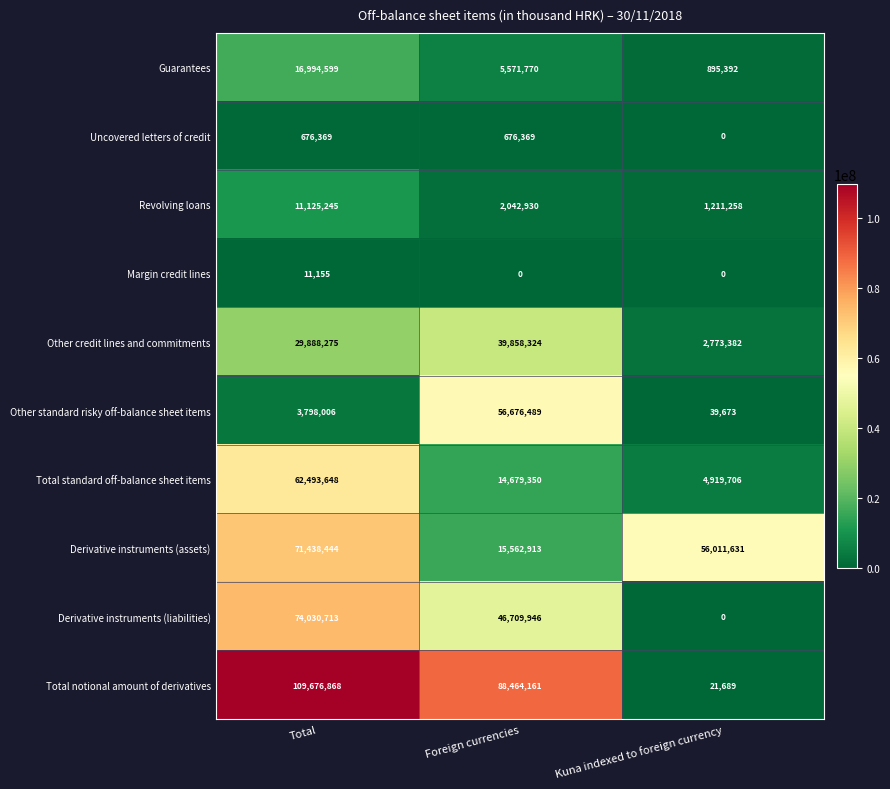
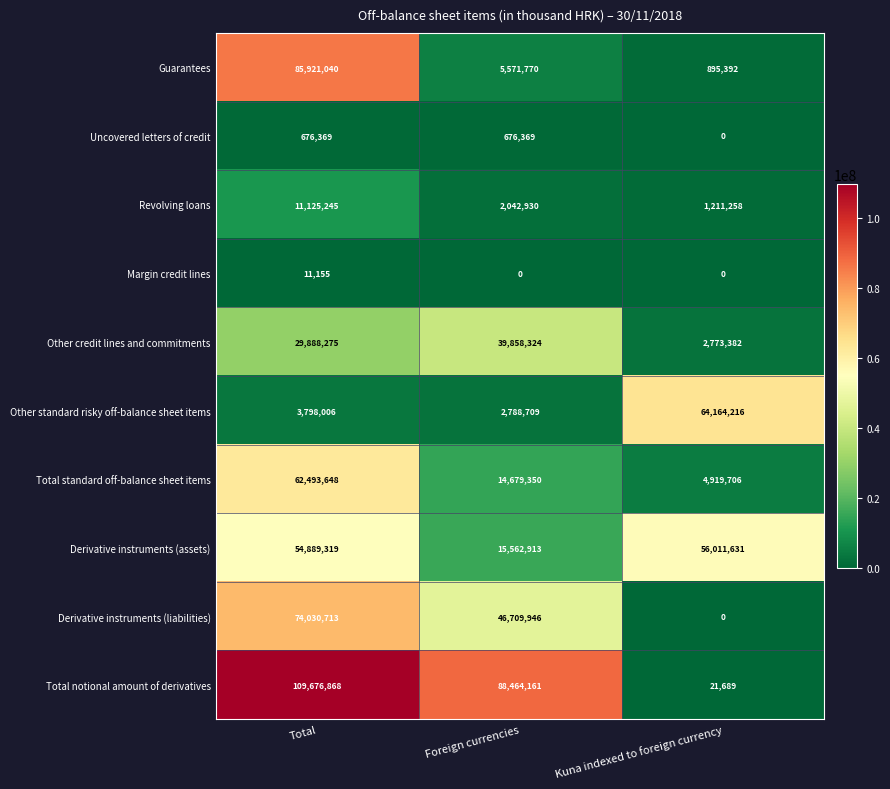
Guarantees, Total: 16,994,599 -> 85,921,040
Other standard risky off-balance sheet items, Foreign currencies: 56,676,489 -> 2,788,709
Other standard risky off-balance sheet items, Kuna indexed to foreign currency: 39,673 -> 64,164,216
Derivative instruments (assets), Total: 71,438,444 -> 54,889,319
